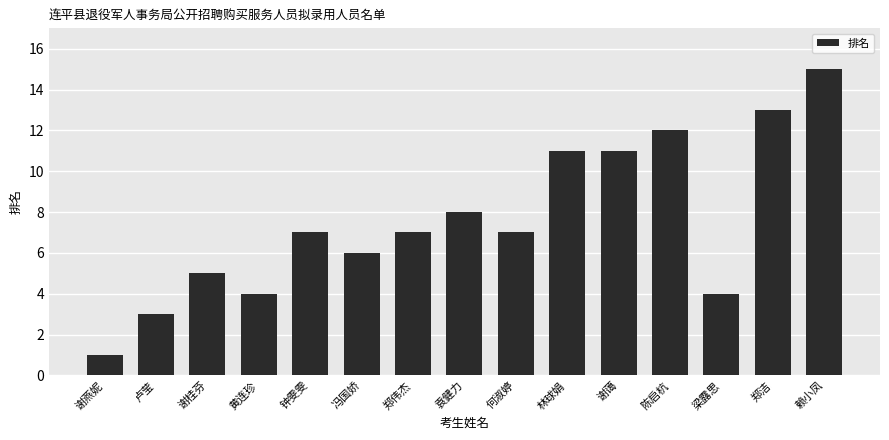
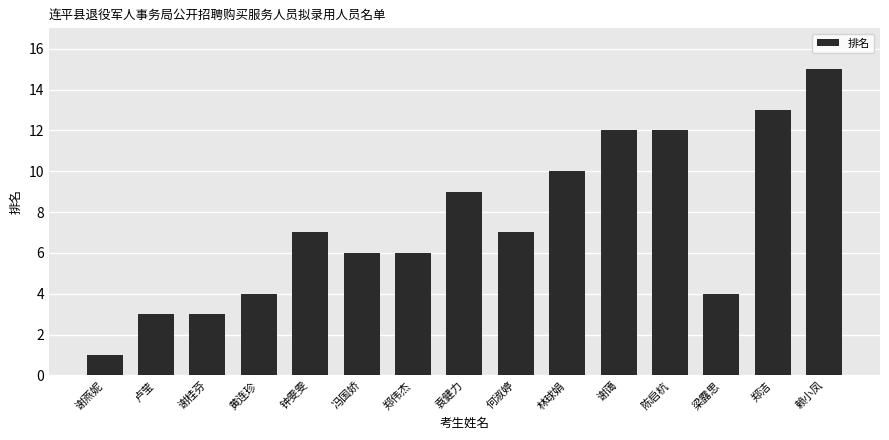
谢桂芬: 5 -> 3
郑伟杰: 7 -> 6
袁健力: 8 -> 9
林球娟: 11 -> 10
谢蔼: 11 -> 12
